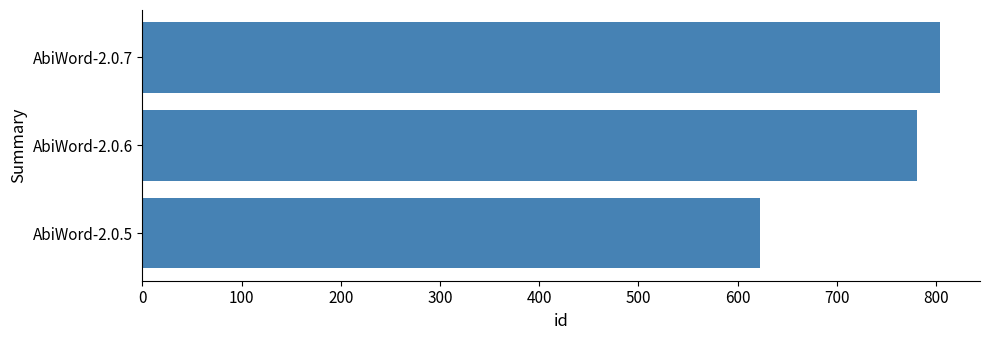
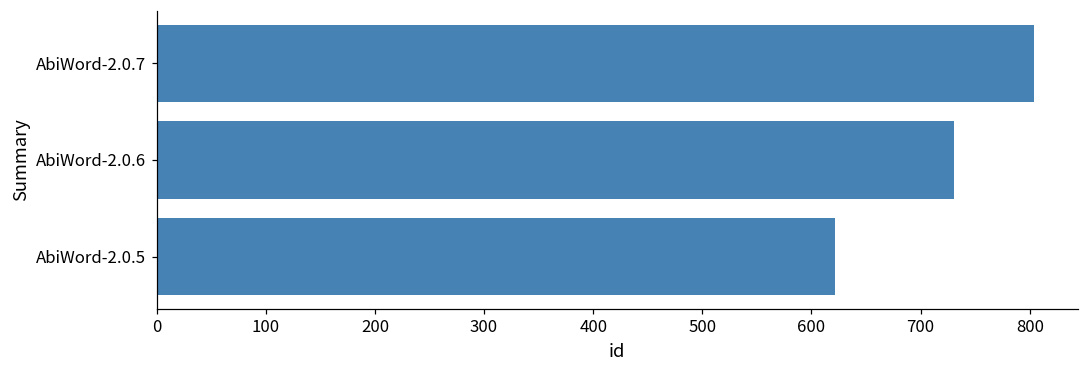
AbiWord-2.0.6: 780 -> 730
